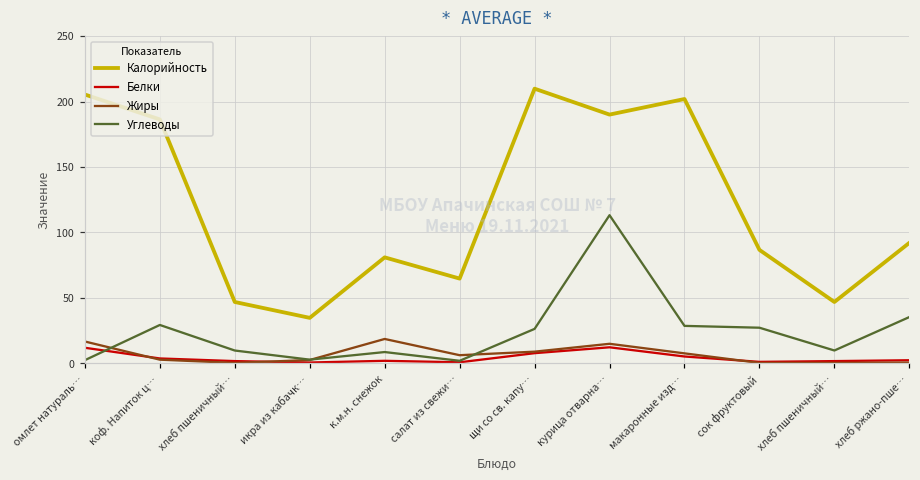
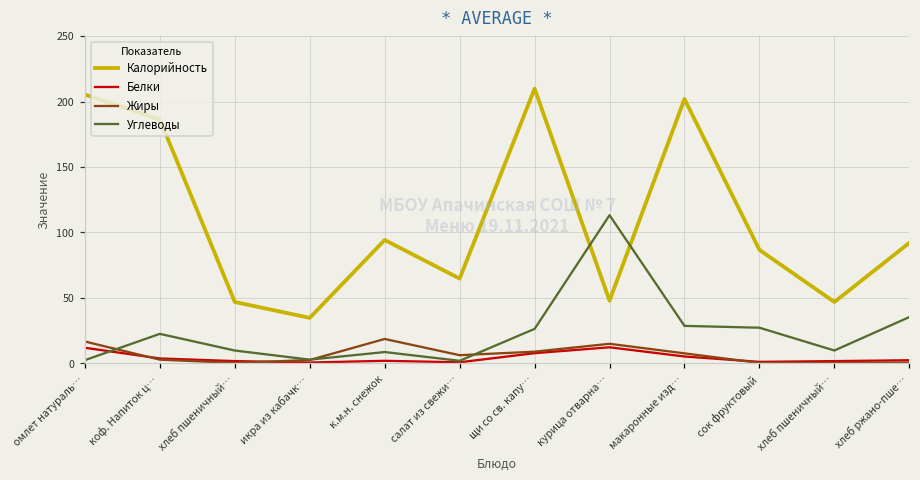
Углеводы, коф. Напиток ц…: 29 -> 22
Калорийность, к.м.н. снежок: 81 -> 94
Калорийность, курица отварна…: 190 -> 48
